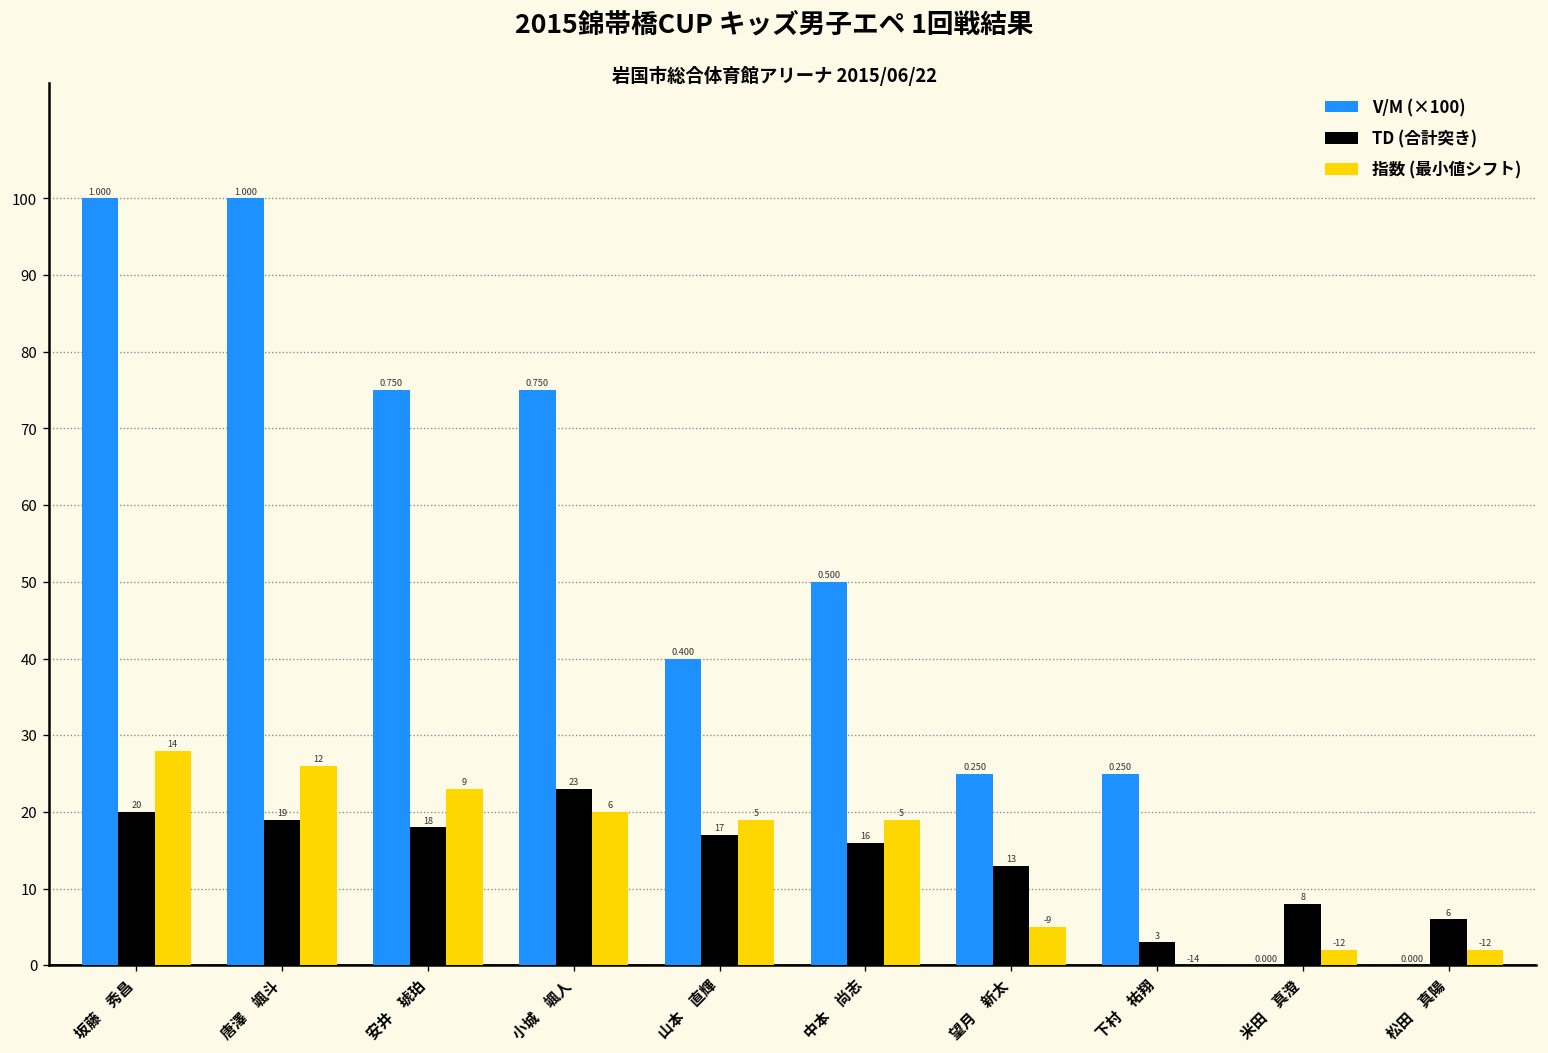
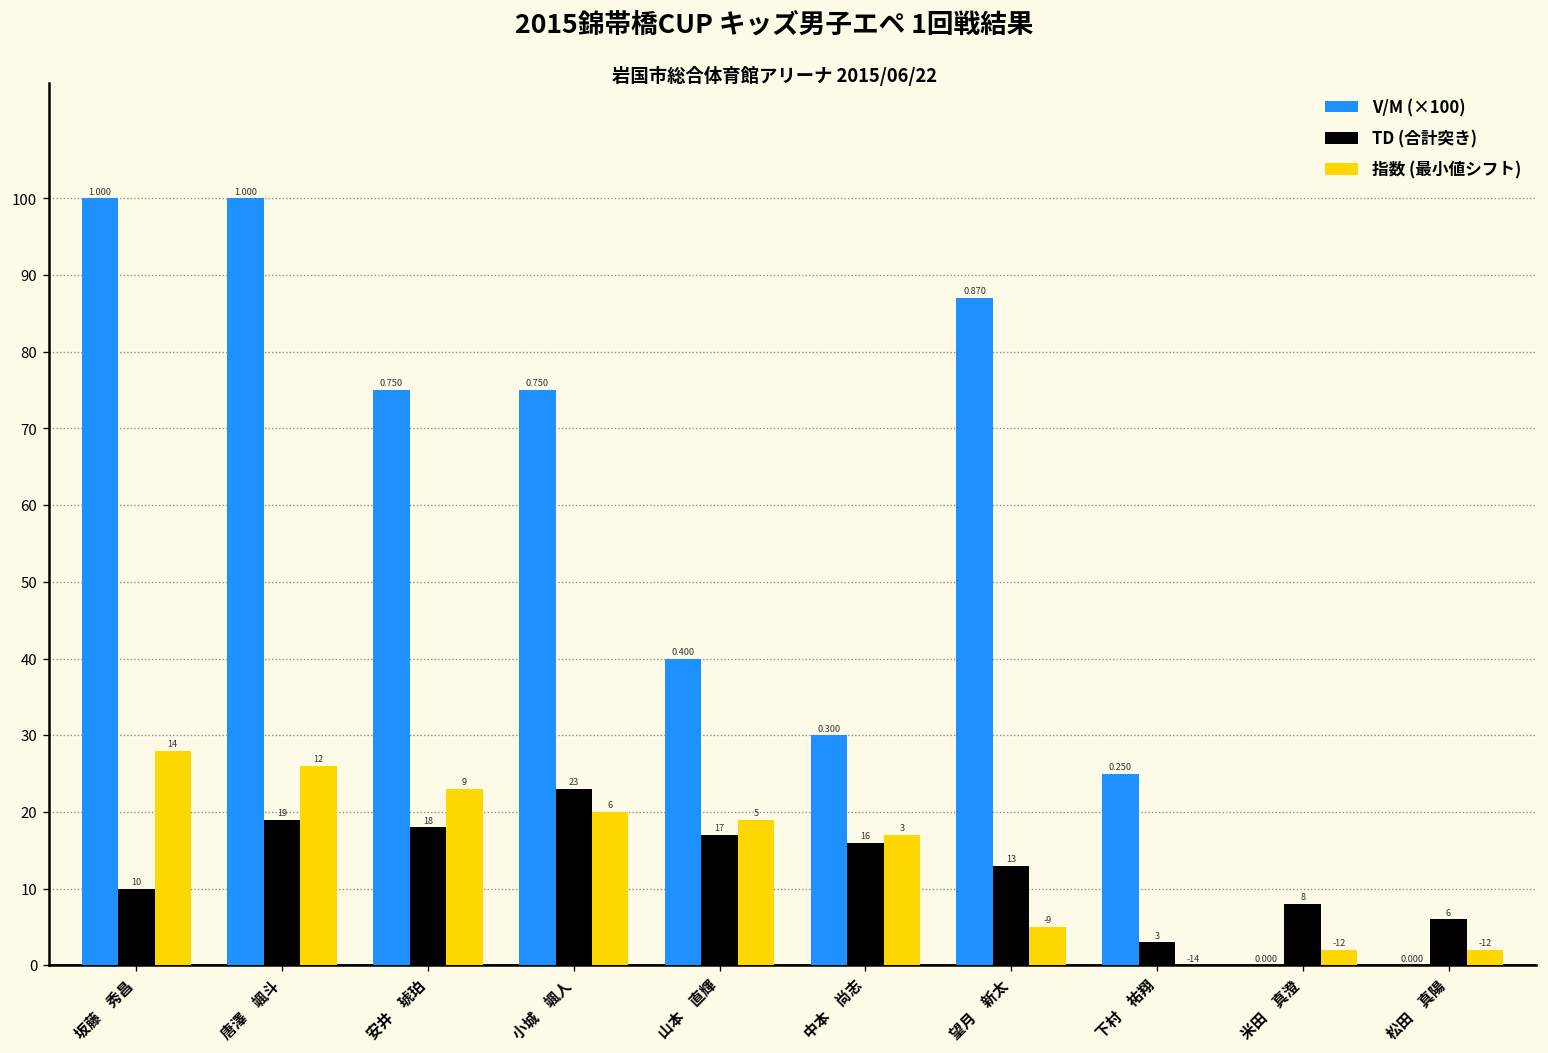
TD (合計突き), 坂藤 秀昌: 20 -> 10
V/M (×100), 中本 尚志: 0.500 -> 0.300
指数 (最小値シフト), 中本 尚志: 5 -> 3
V/M (×100), 望月 新太: 0.250 -> 0.870
